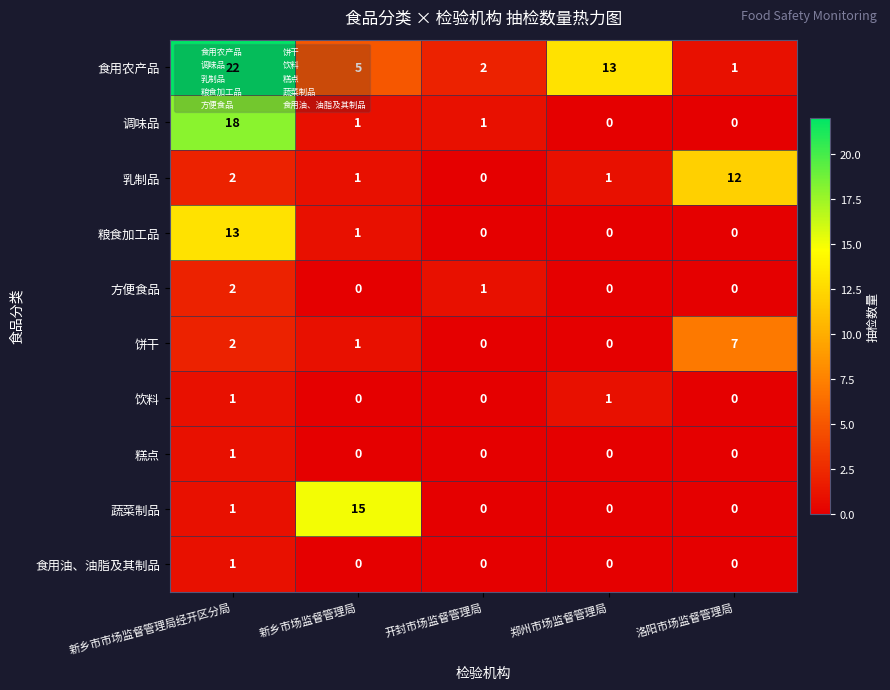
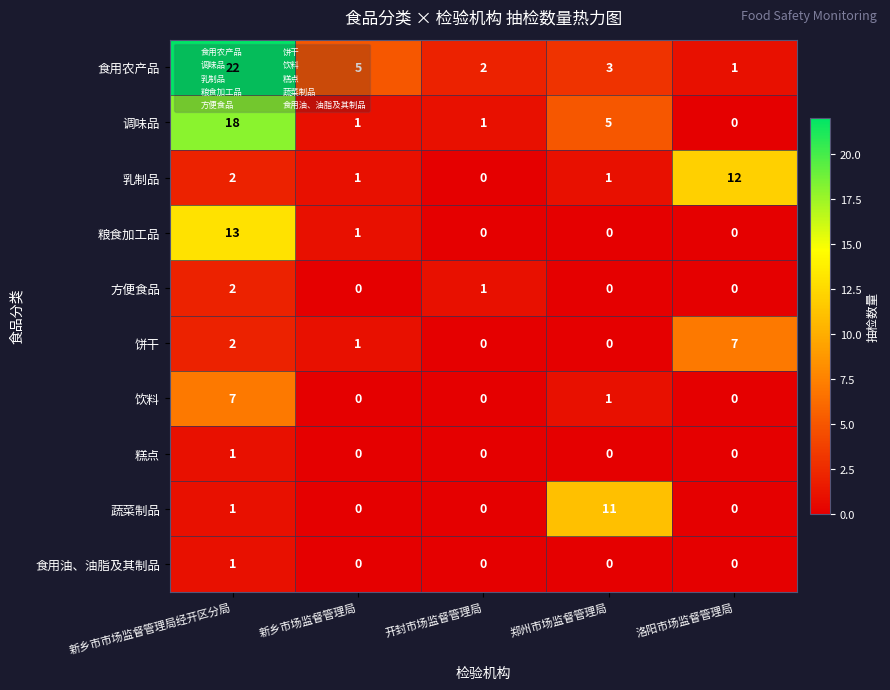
食用农产品, 郑州市场监督管理局: 13 -> 3
调味品, 郑州市场监督管理局: 0 -> 5
饮料, 新乡市市场监督管理局经开区分局: 1 -> 7
蔬菜制品, 新乡市场监督管理局: 15 -> 0
蔬菜制品, 郑州市场监督管理局: 0 -> 11
